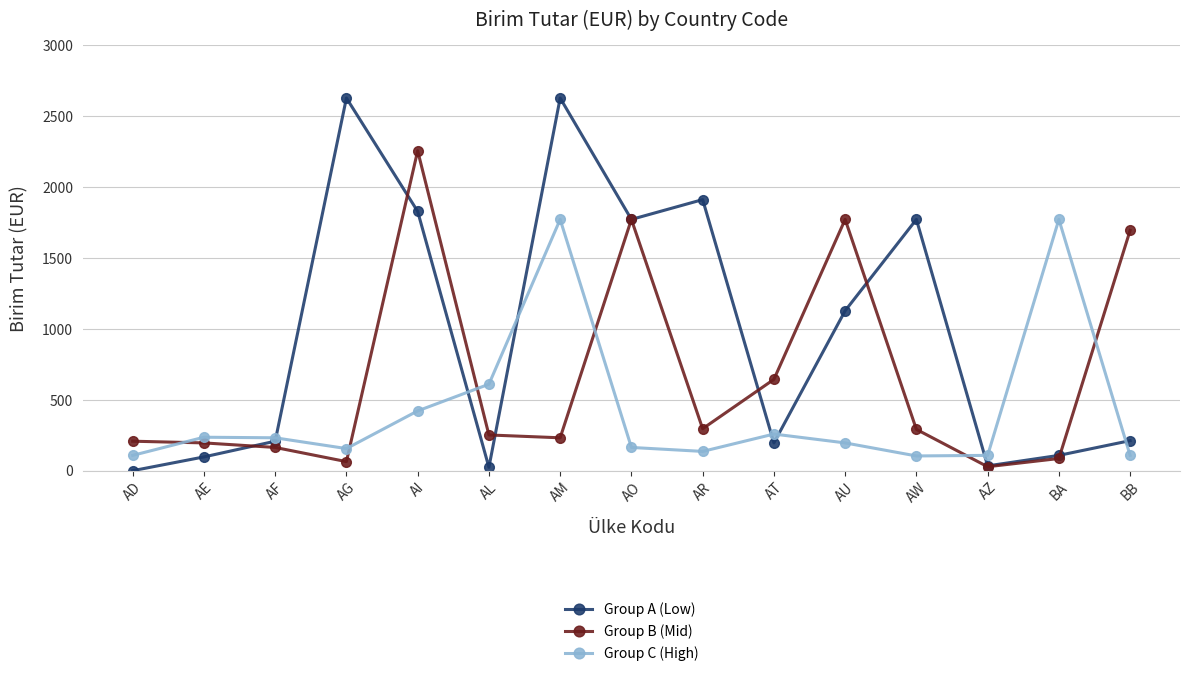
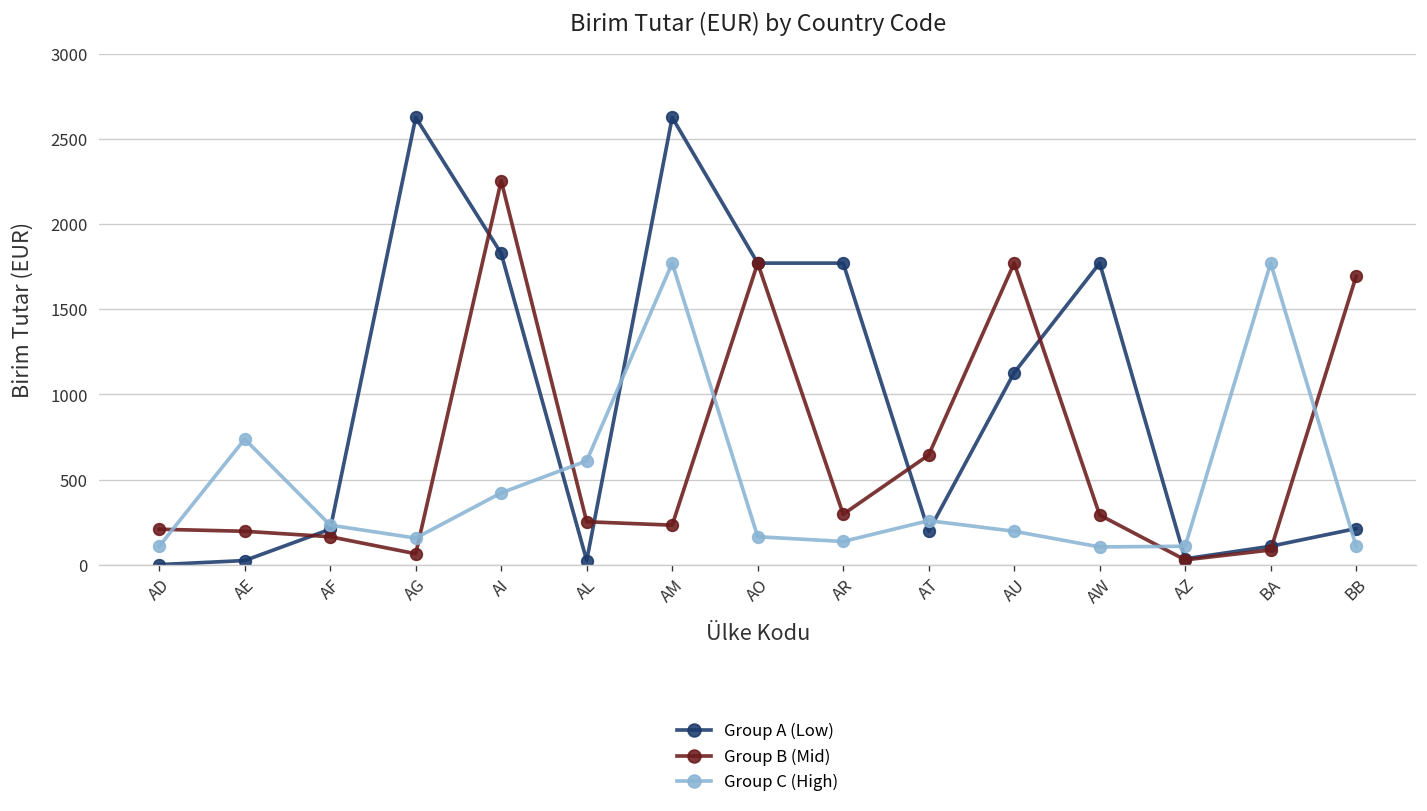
Group A (Low), AE: 100 -> 20
Group C (High), AE: 240 -> 740
Group A (Low), AR: 1910 -> 1770
